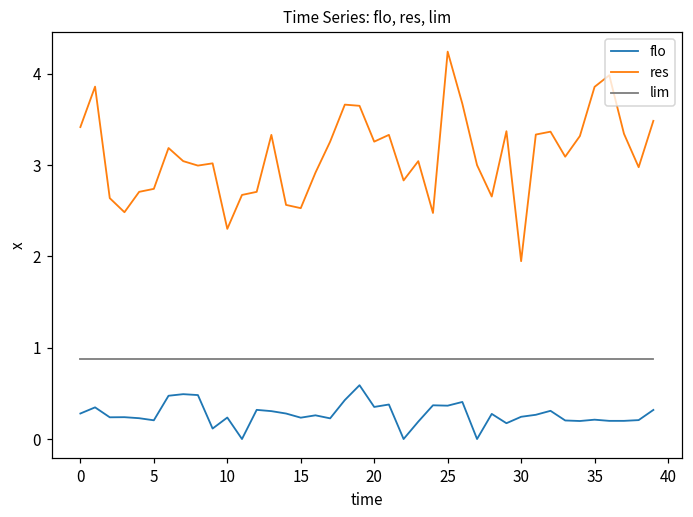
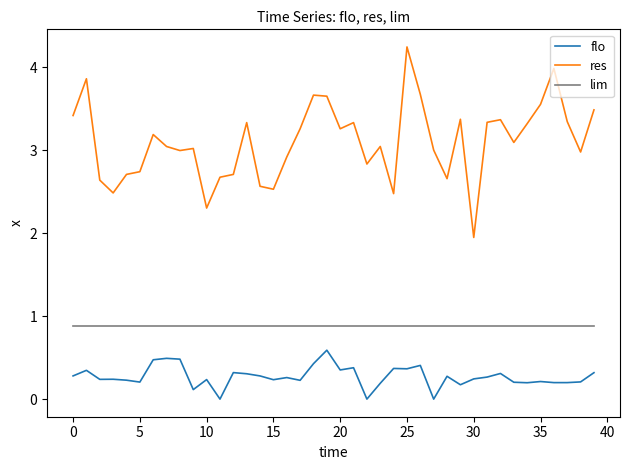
res, 35: 3.9 -> 3.6
